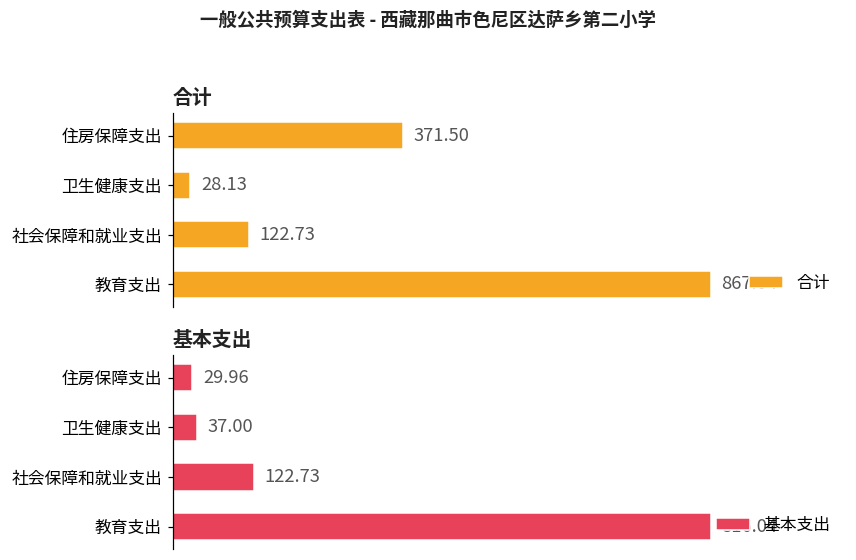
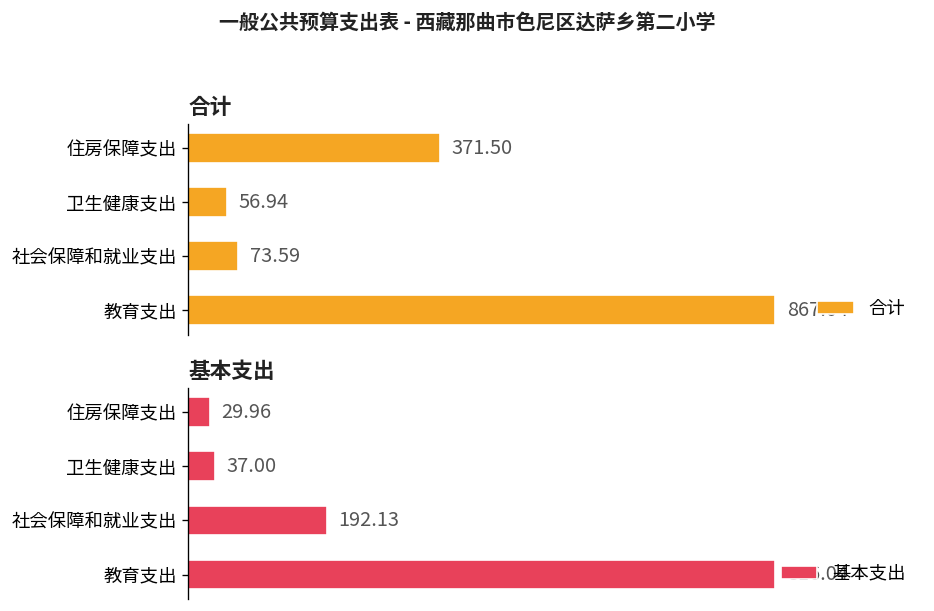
合计, 卫生健康支出: 28.13 -> 56.94
合计, 社会保障和就业支出: 122.73 -> 73.59
基本支出, 社会保障和就业支出: 122.73 -> 192.13
